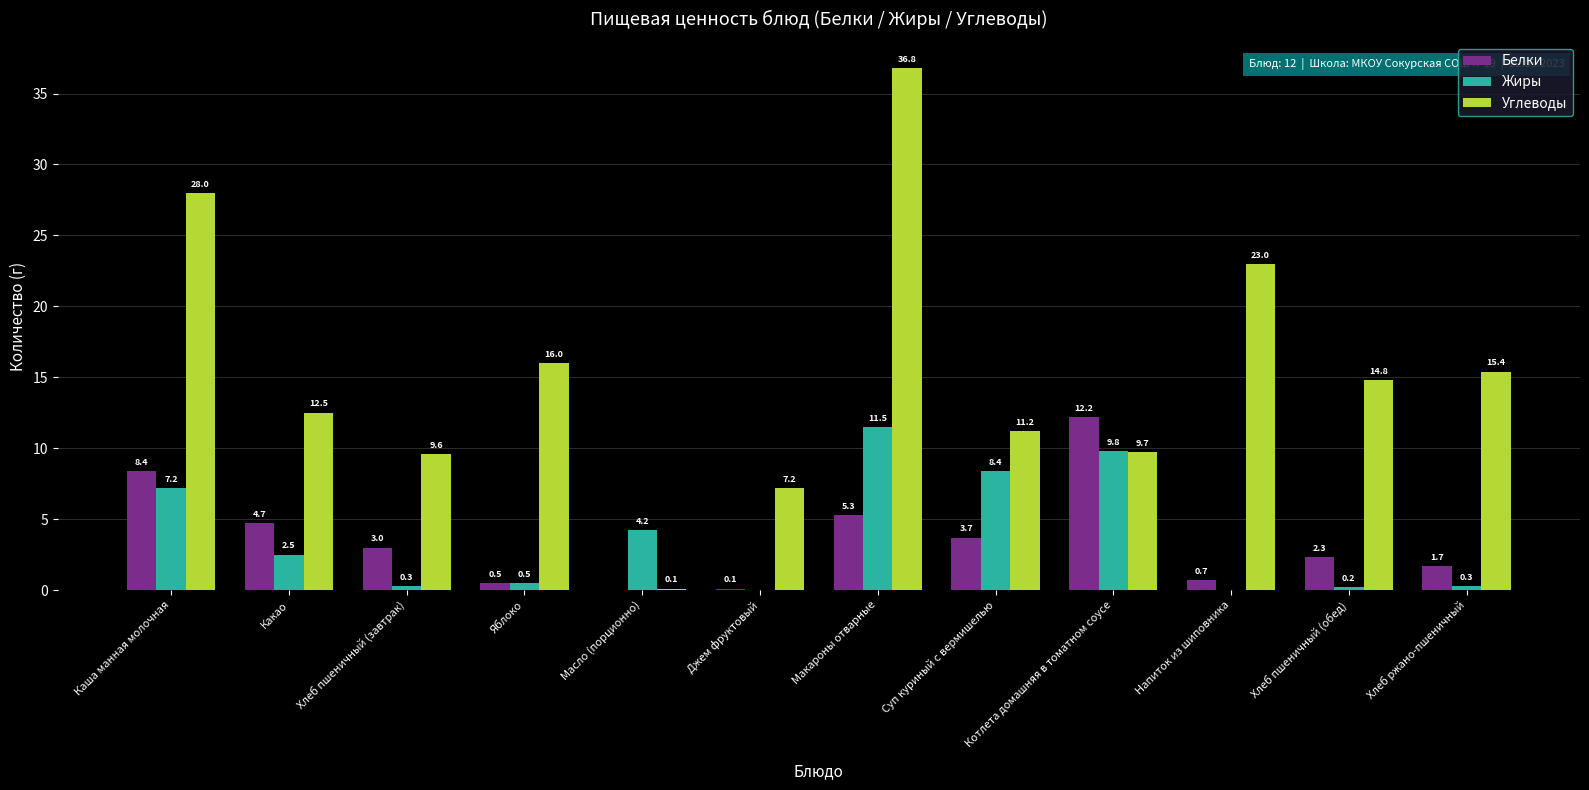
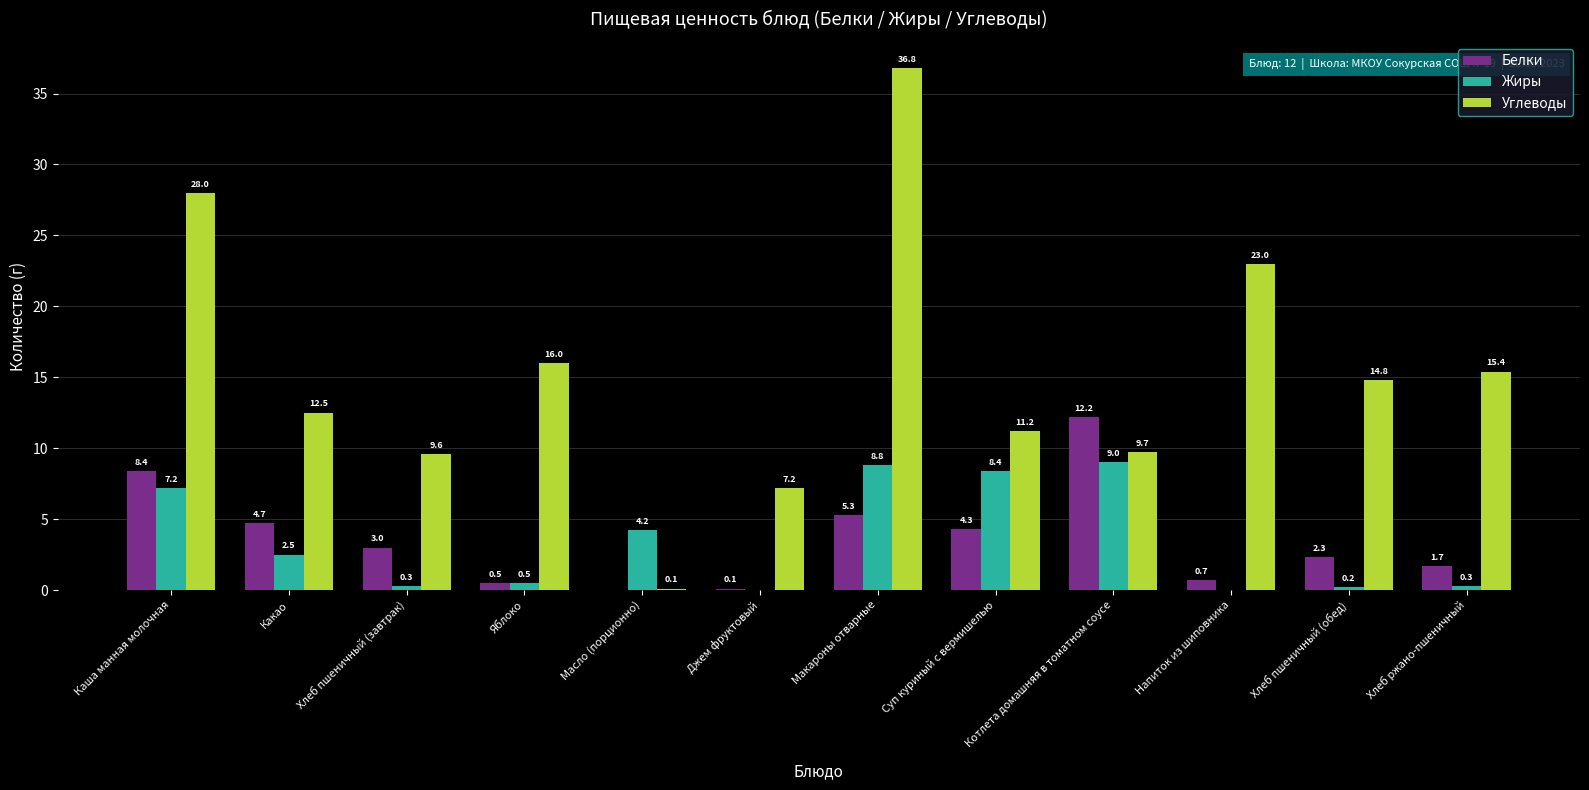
Жиры, Макароны отварные: 11.5 -> 8.8
Белки, Суп куриный с вермишелью: 3.7 -> 4.3
Жиры, Котлета домашняя в томатном соусе: 9.8 -> 9.0
